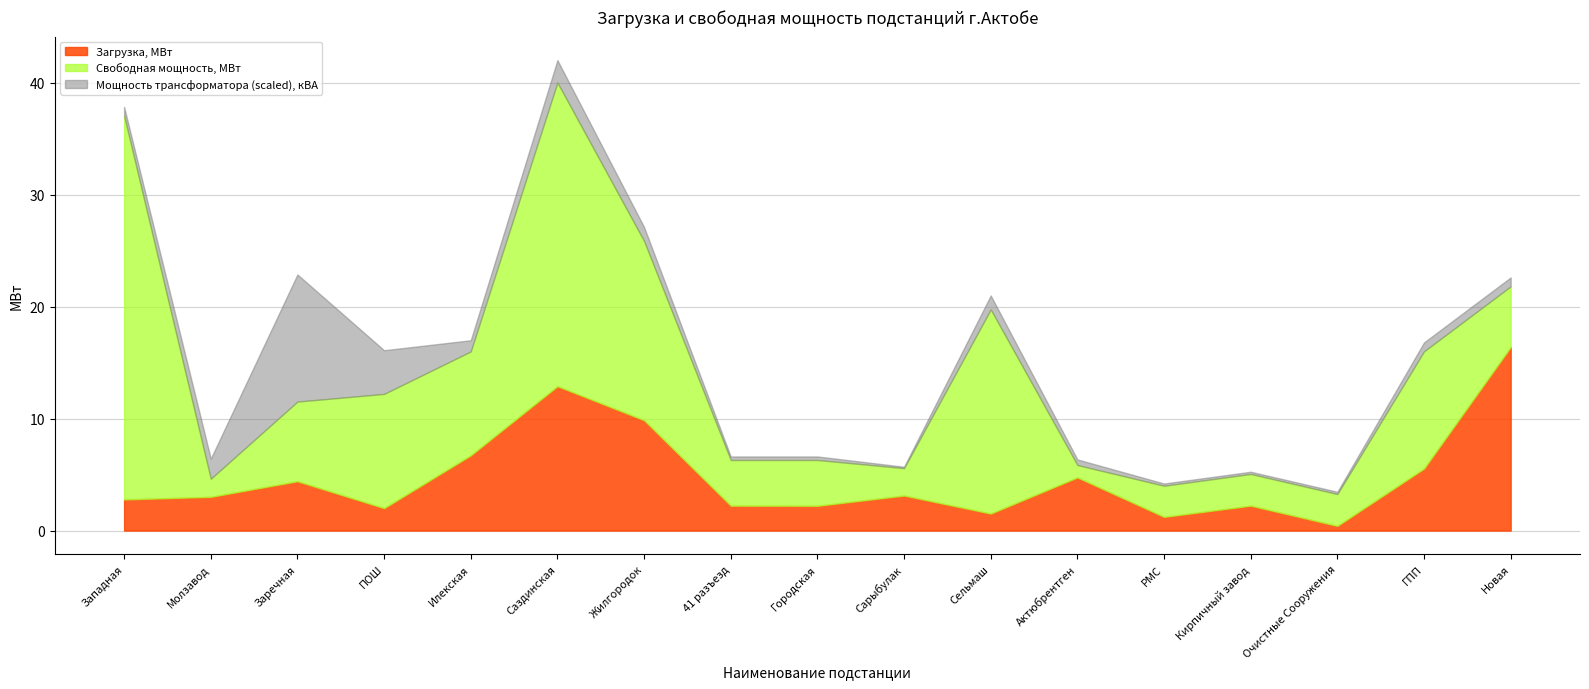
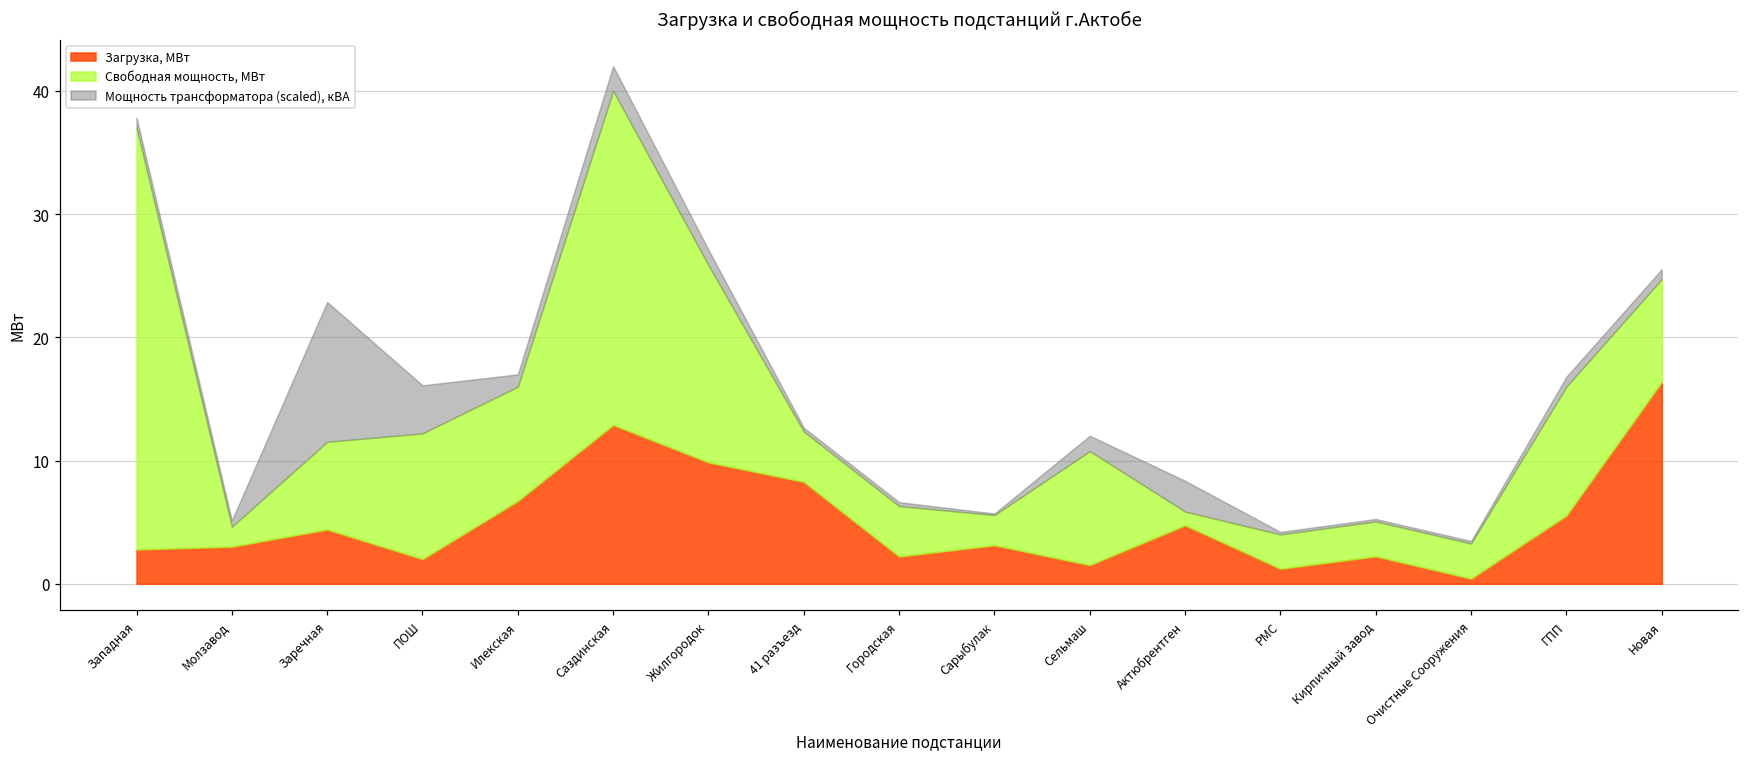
Мощность трансформатора (scaled), кВА, Молзавод: 1.8 -> 0.5
Загрузка, МВт, 41 разъезд: 2.2 -> 8.3
Свободная мощность, МВт, Сельмаш: 18.2 -> 9.2
Мощность трансформатора (scaled), кВА, Актюбрентген: 0.5 -> 2.5
Свободная мощность, МВт, Новая: 5.4 -> 8.3
